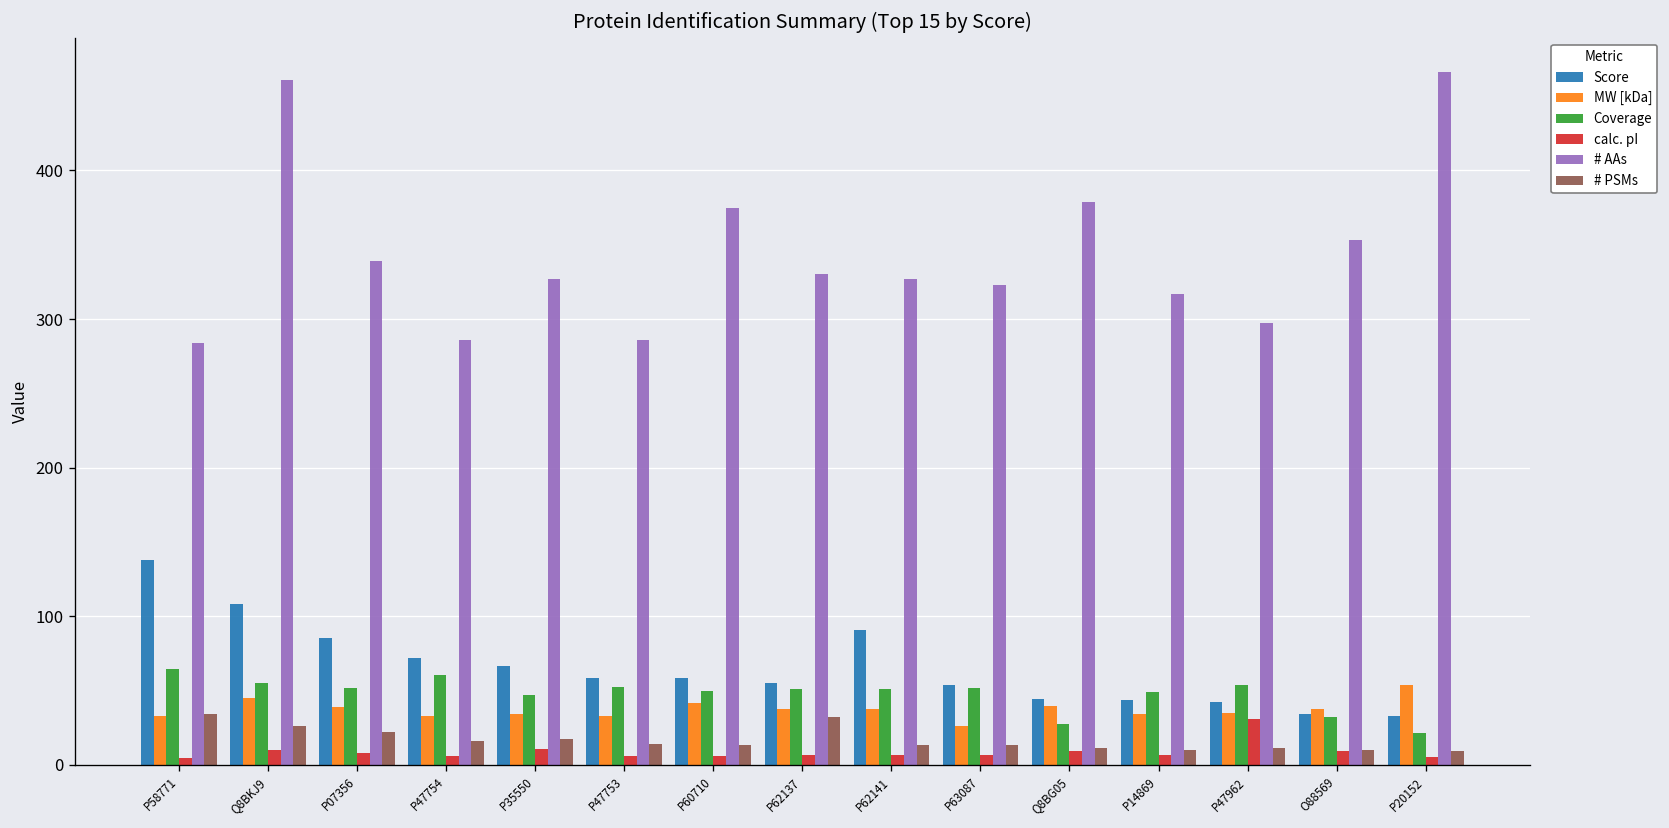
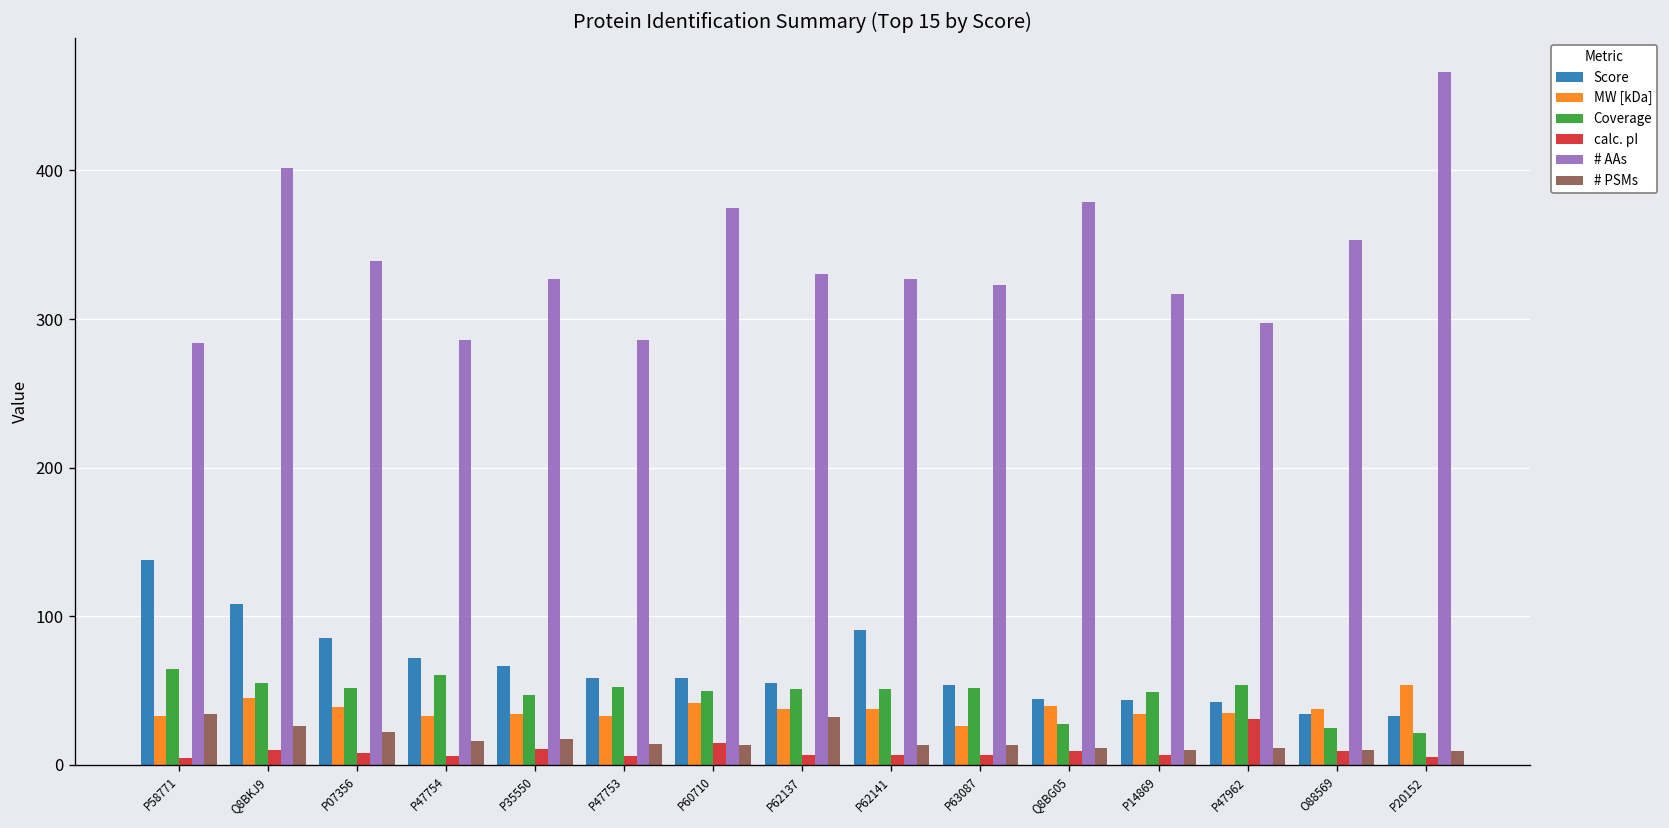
# AAs, Q8BKJ9: 461 -> 402
calc. pI, P60710: 5 -> 14
Coverage, O88569: 32 -> 25
